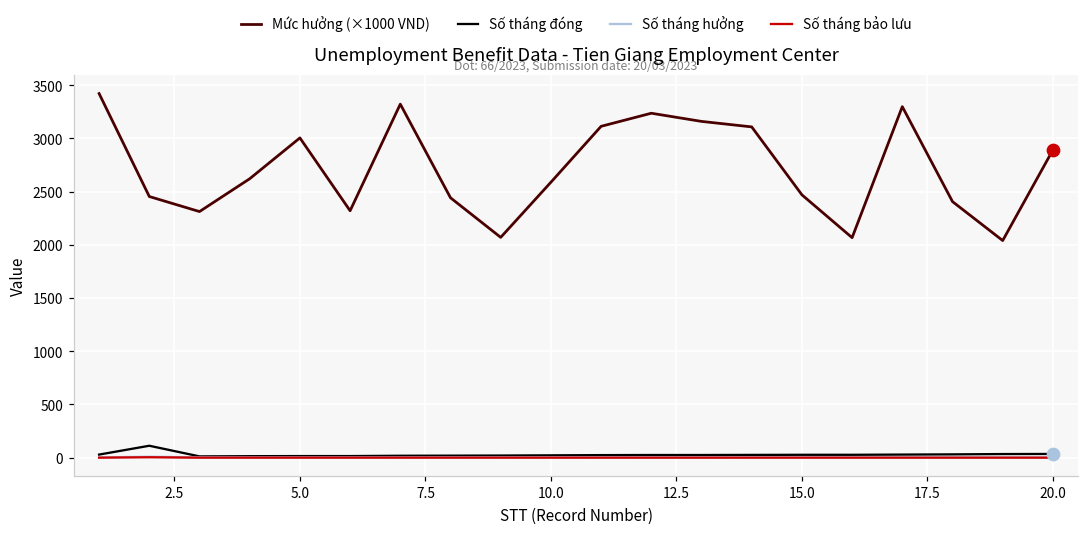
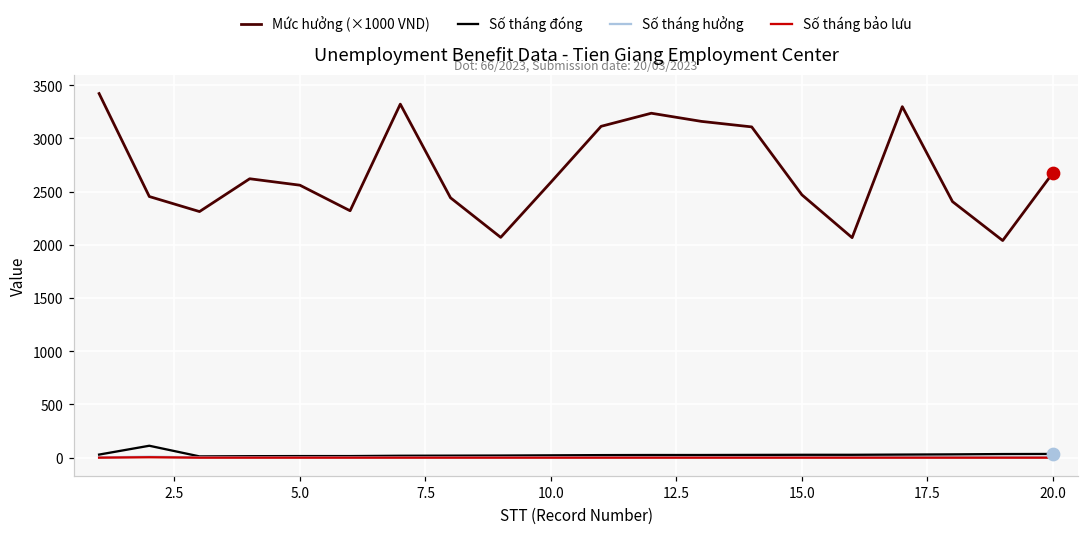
Mức hưởng (×1000 VND), 5.0: 3000 -> 2600
Mức hưởng (×1000 VND), 20.0: 2900 -> 2700
